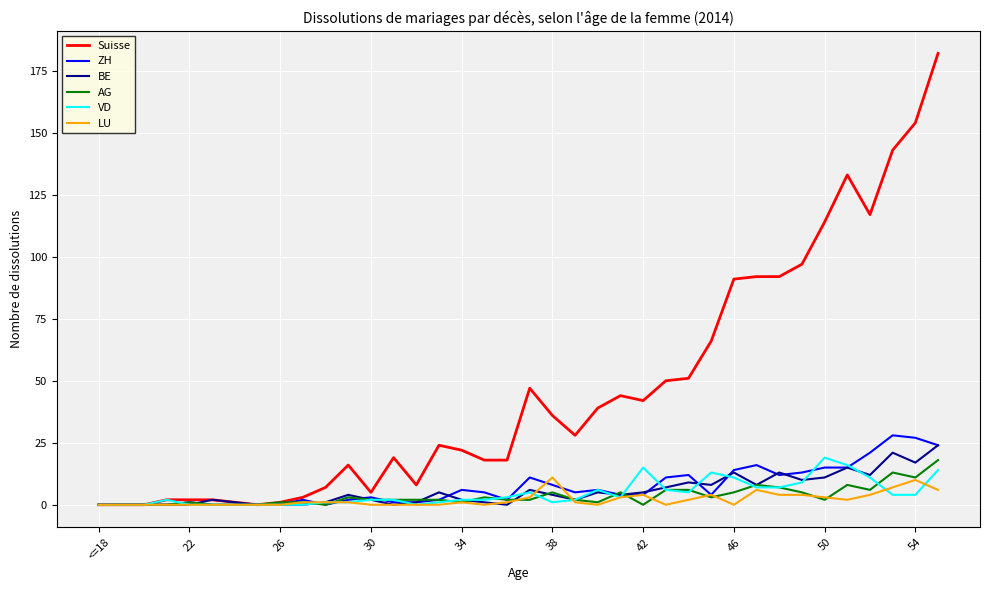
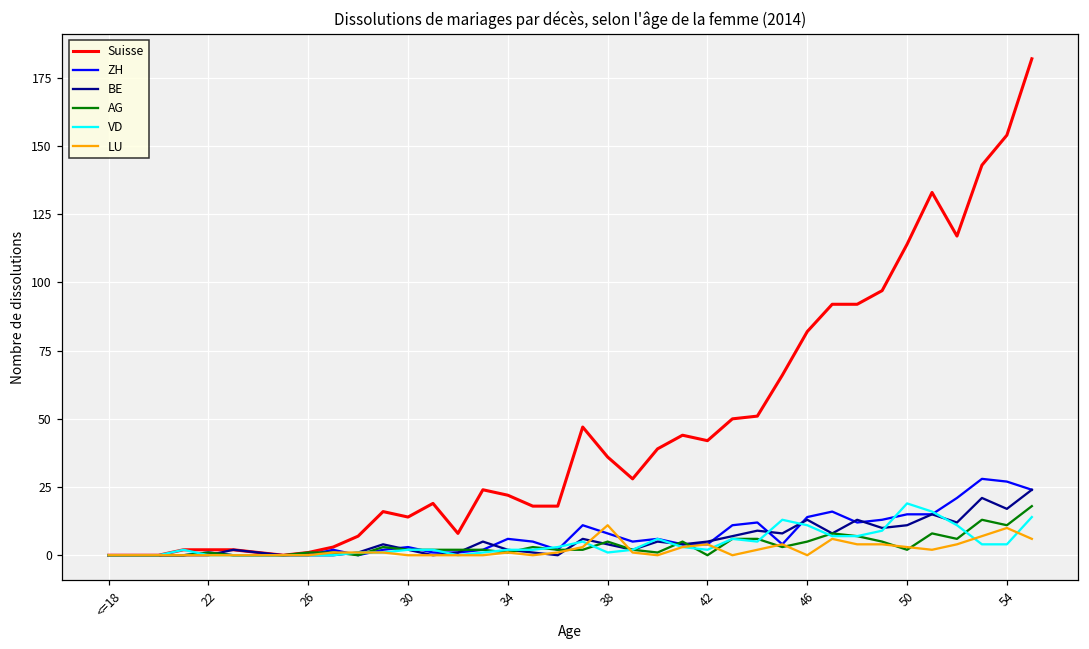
Suisse, 30: 5 -> 14
VD, 42: 15 -> 2
Suisse, 46: 91 -> 82
